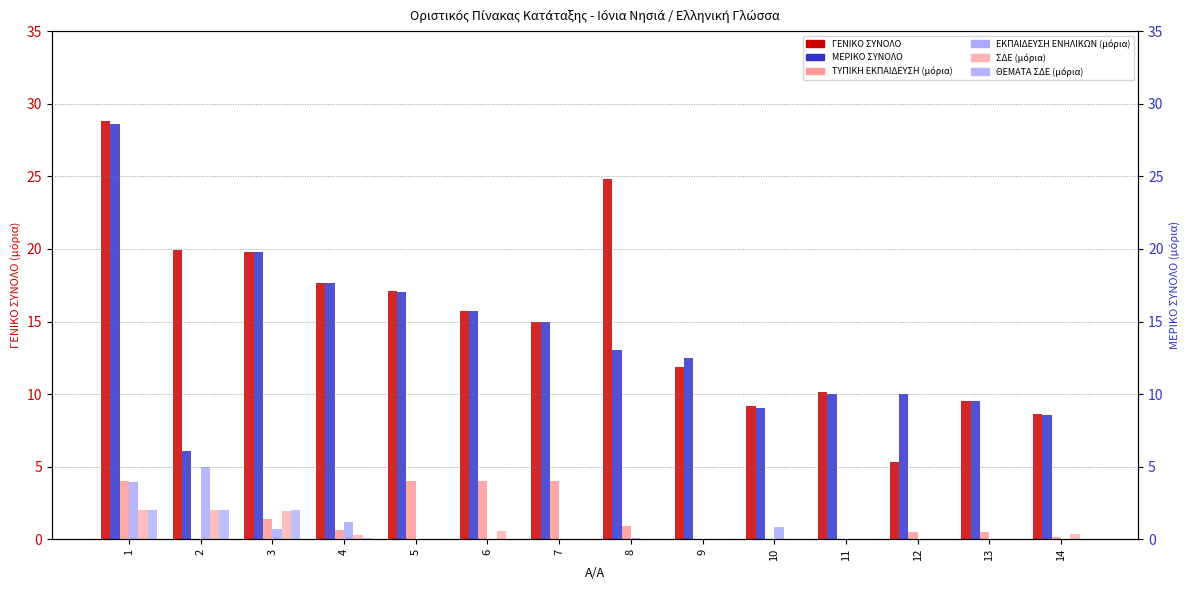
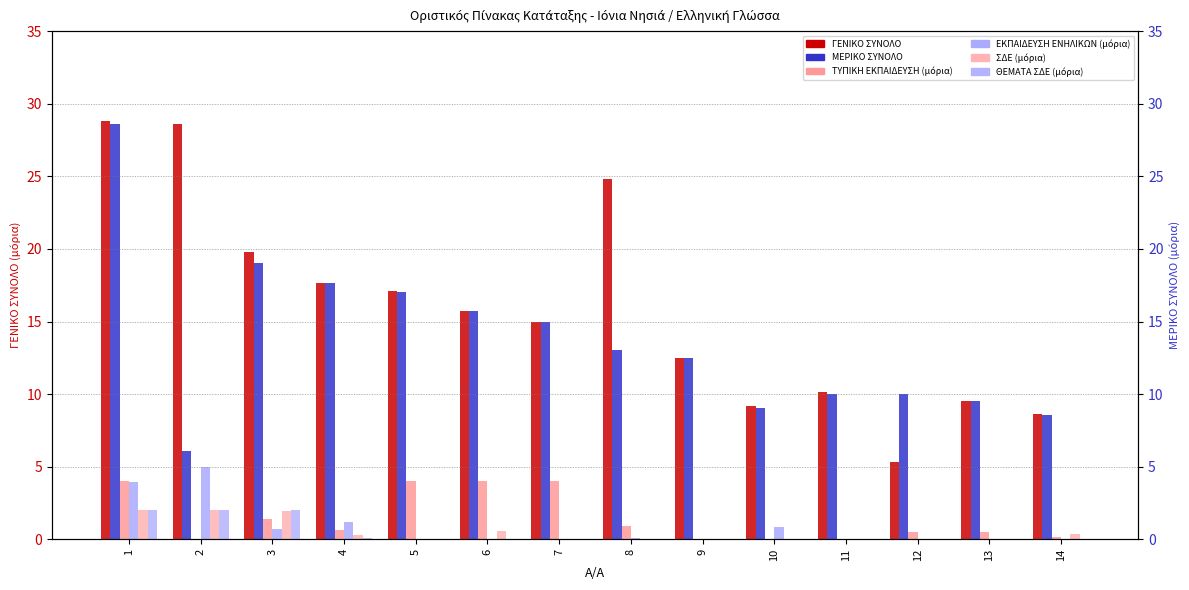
ΓΕΝΙΚΟ ΣΥΝΟΛΟ, 2: 19.9 -> 28.6
ΜΕΡΙΚΟ ΣΥΝΟΛΟ, 3: 19.8 -> 19.0
ΓΕΝΙΚΟ ΣΥΝΟΛΟ, 9: 11.9 -> 12.5
